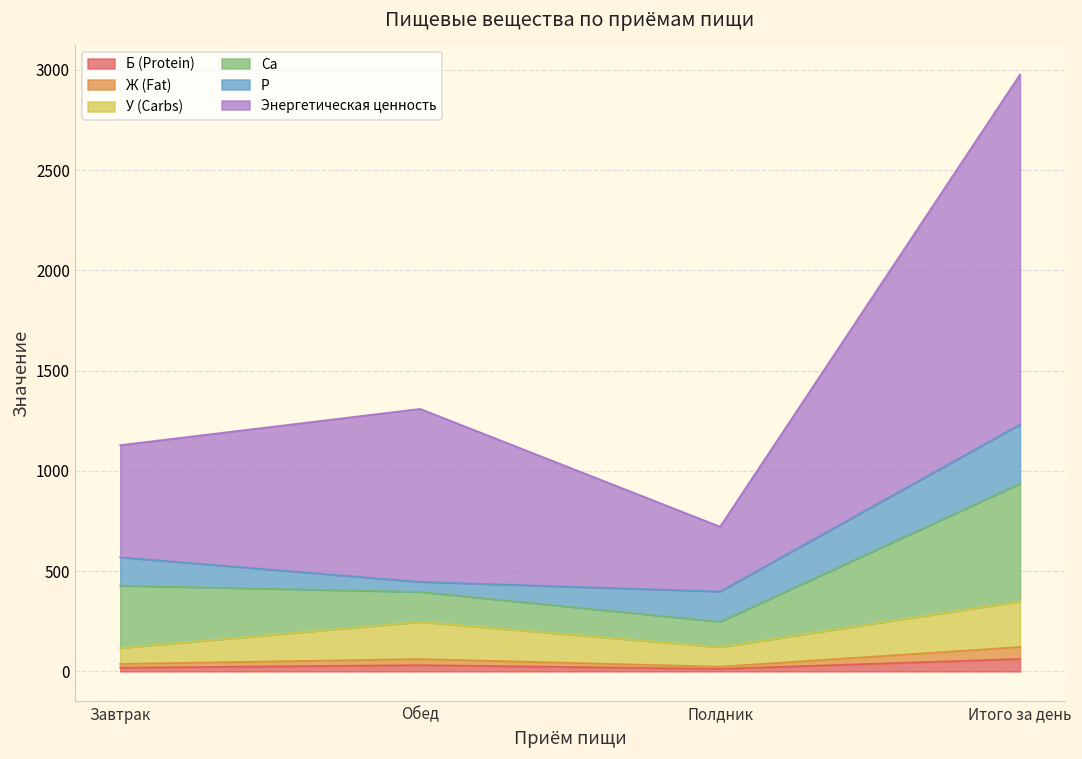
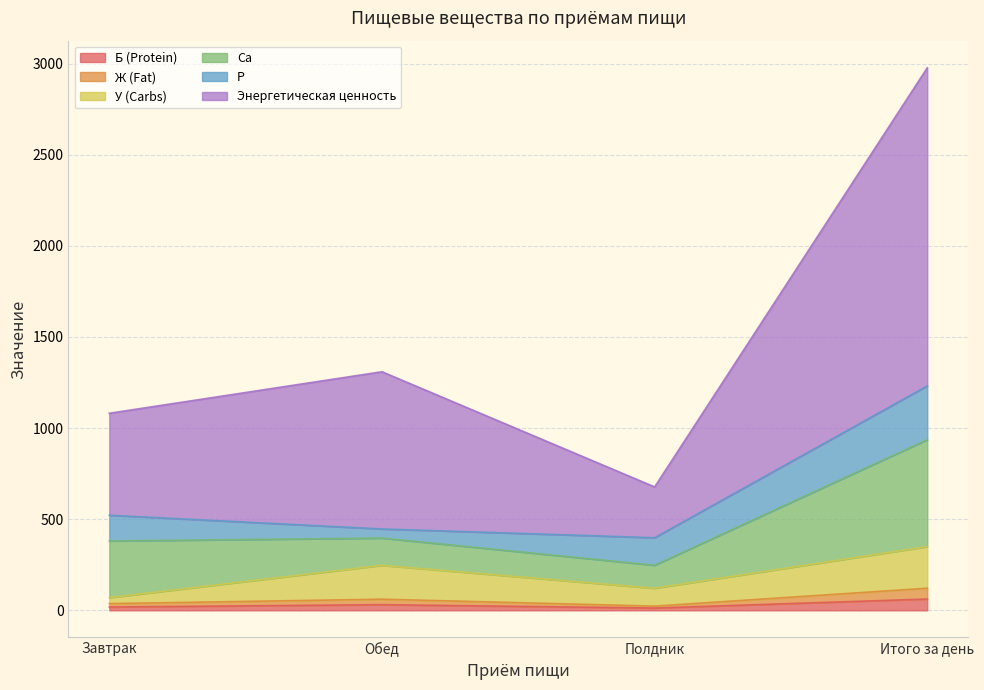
У (Carbs), Завтрак: 80 -> 30
Энергетическая ценность, Полдник: 320 -> 280
